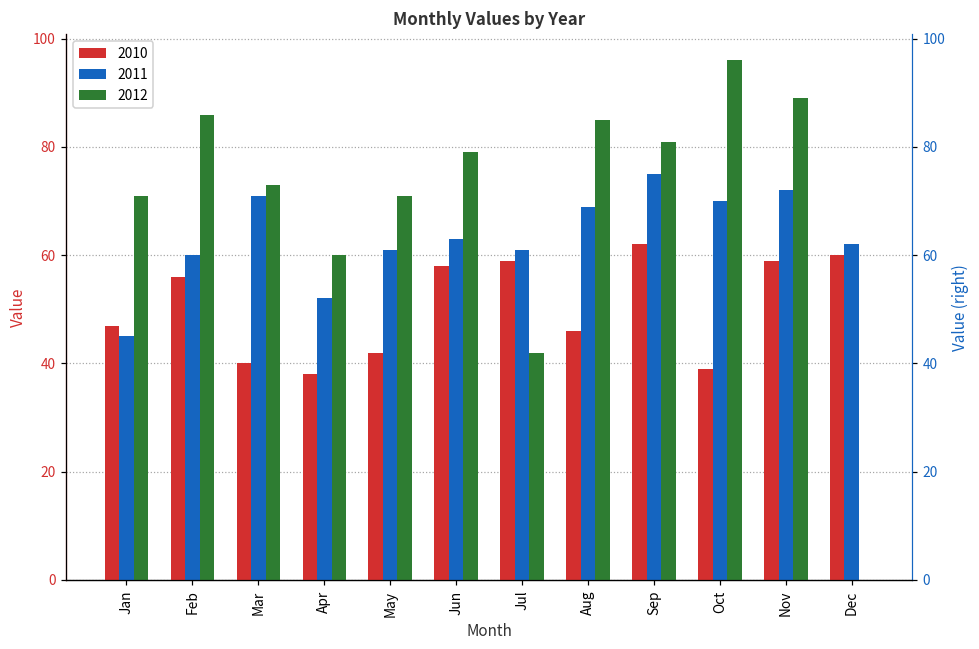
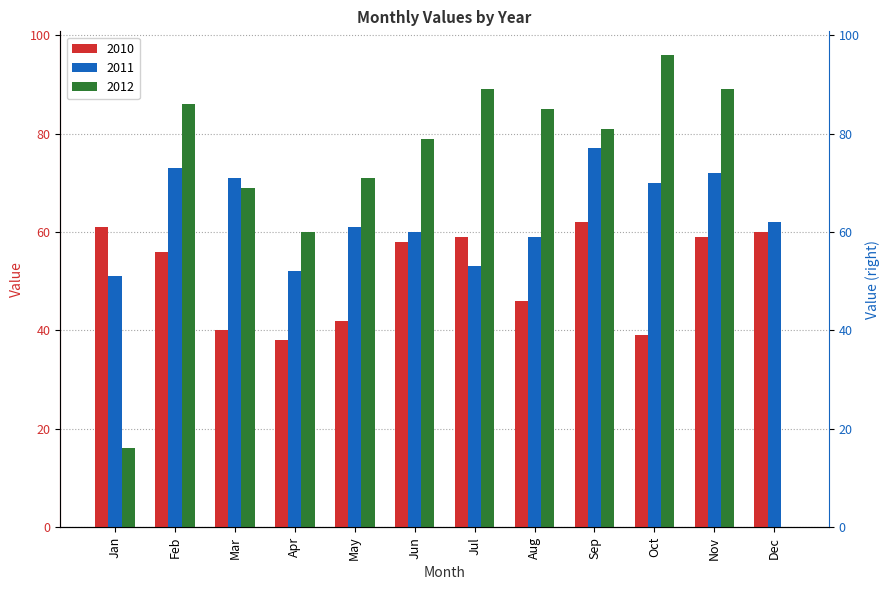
2010, Jan: 47 -> 61
2011, Jan: 45 -> 51
2012, Jan: 71 -> 16
2011, Feb: 60 -> 73
2012, Mar: 73 -> 69
2011, Jun: 63 -> 60
2011, Jul: 61 -> 53
2012, Jul: 42 -> 89
2011, Aug: 69 -> 59
2011, Sep: 75 -> 77
